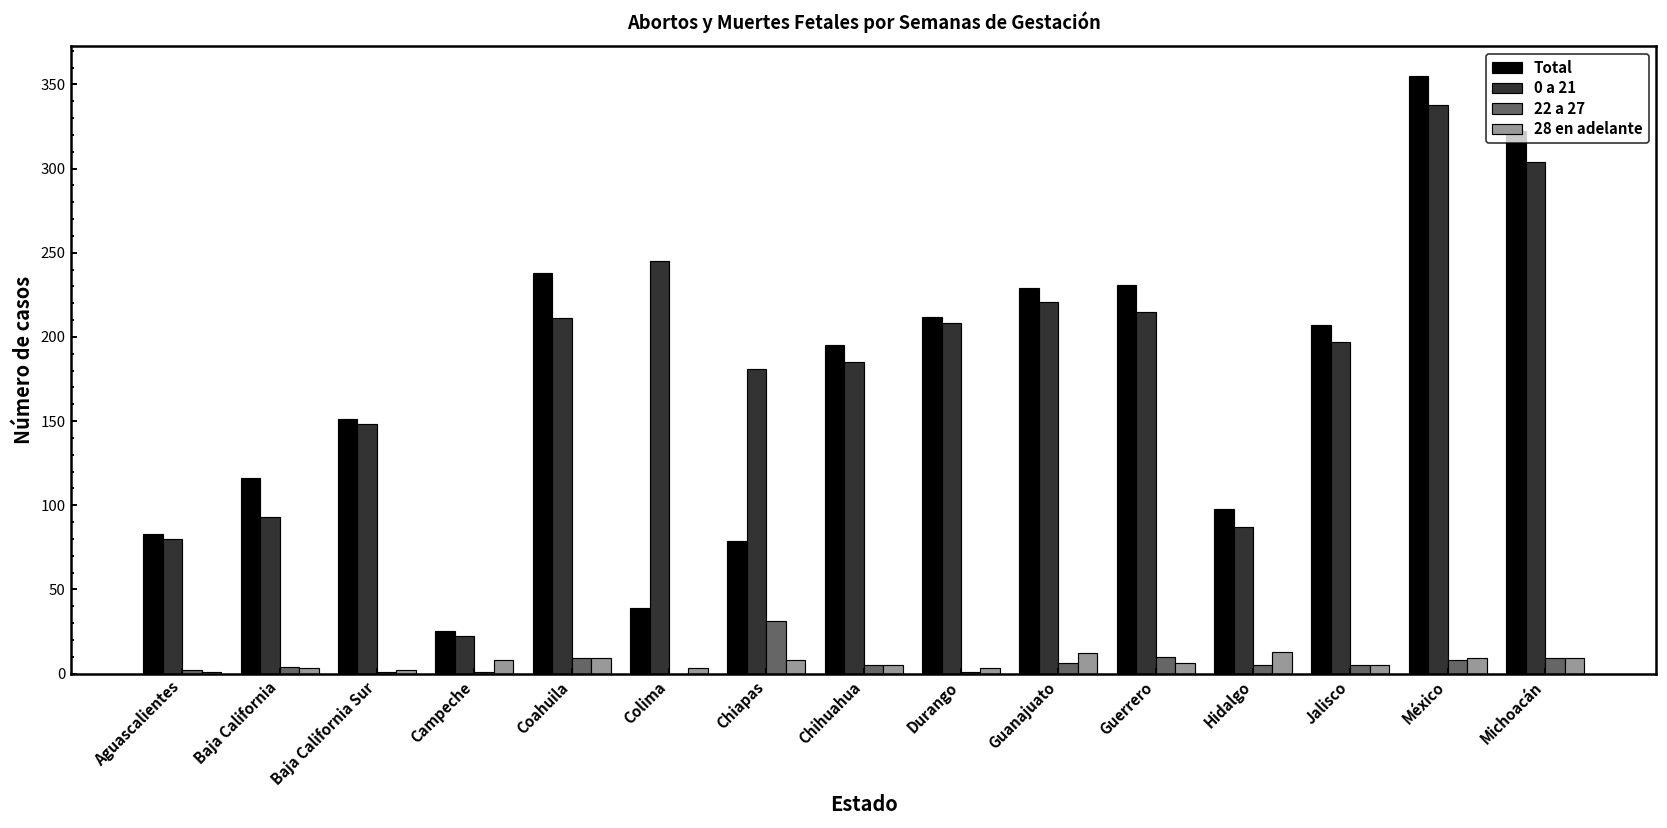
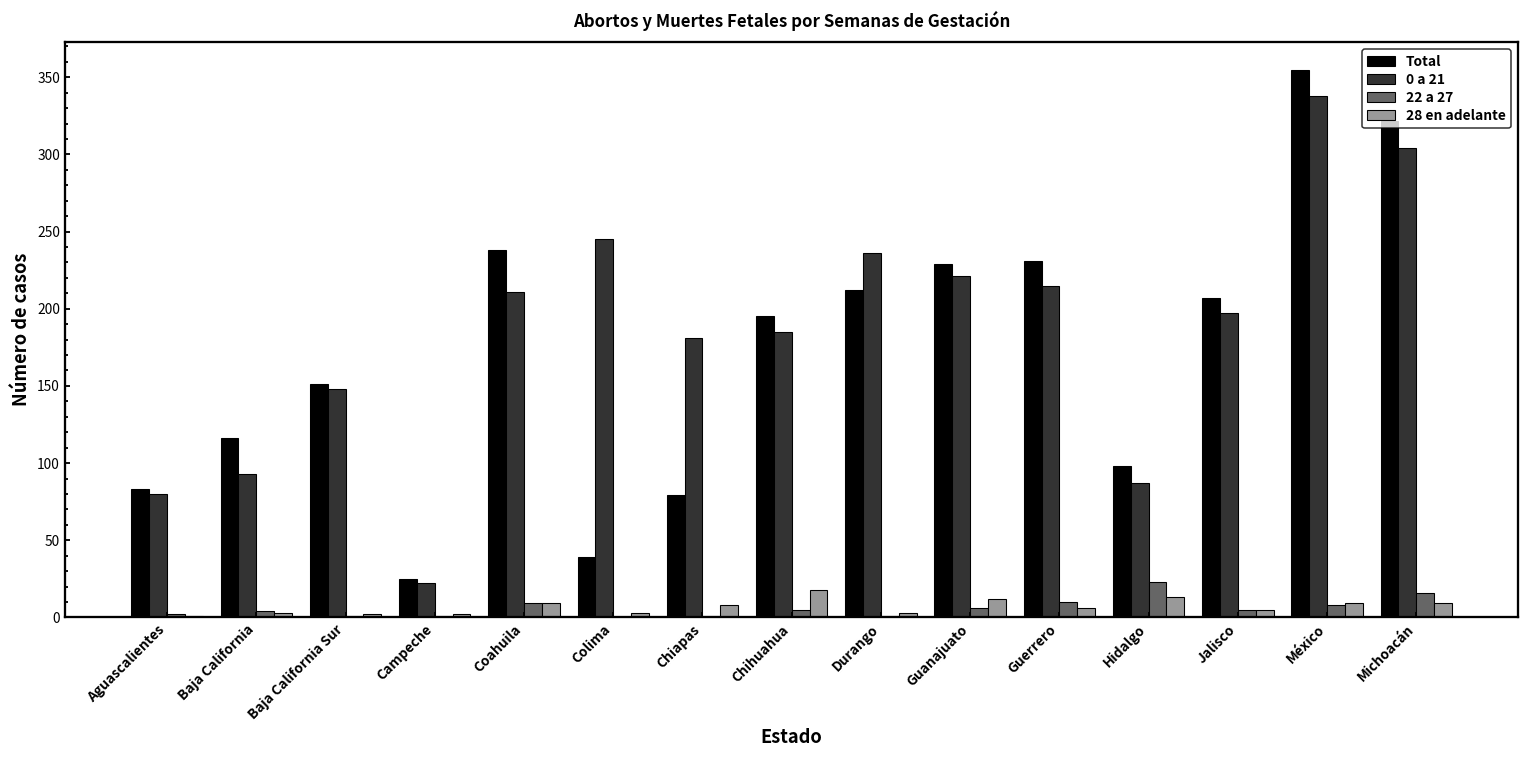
28 en adelante, Campeche: 8 -> 2
22 a 27, Chiapas: 31 -> 1
28 en adelante, Chihuahua: 5 -> 18
0 a 21, Durango: 208 -> 236
22 a 27, Hidalgo: 5 -> 23
22 a 27, Michoacán: 9 -> 16
